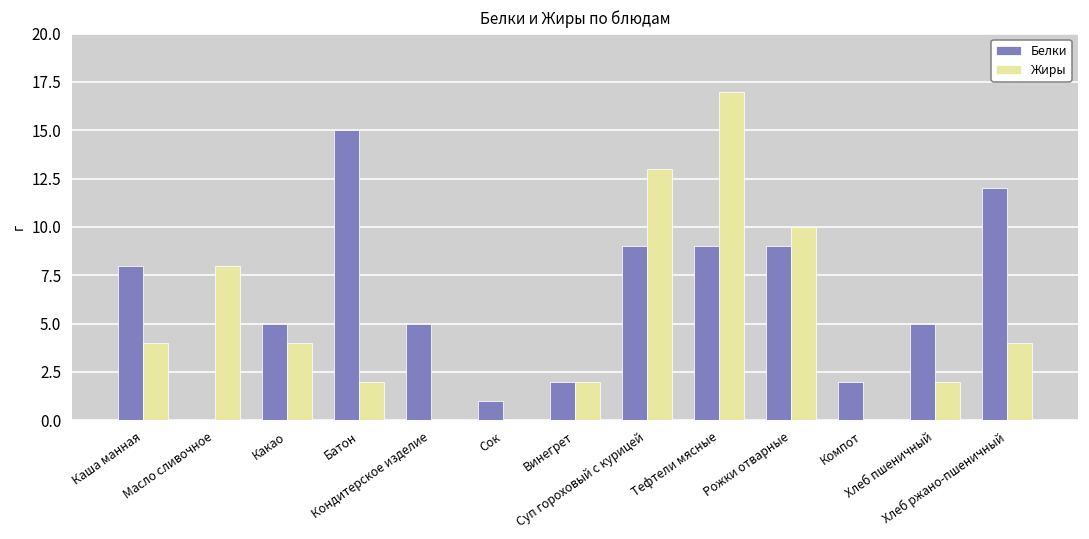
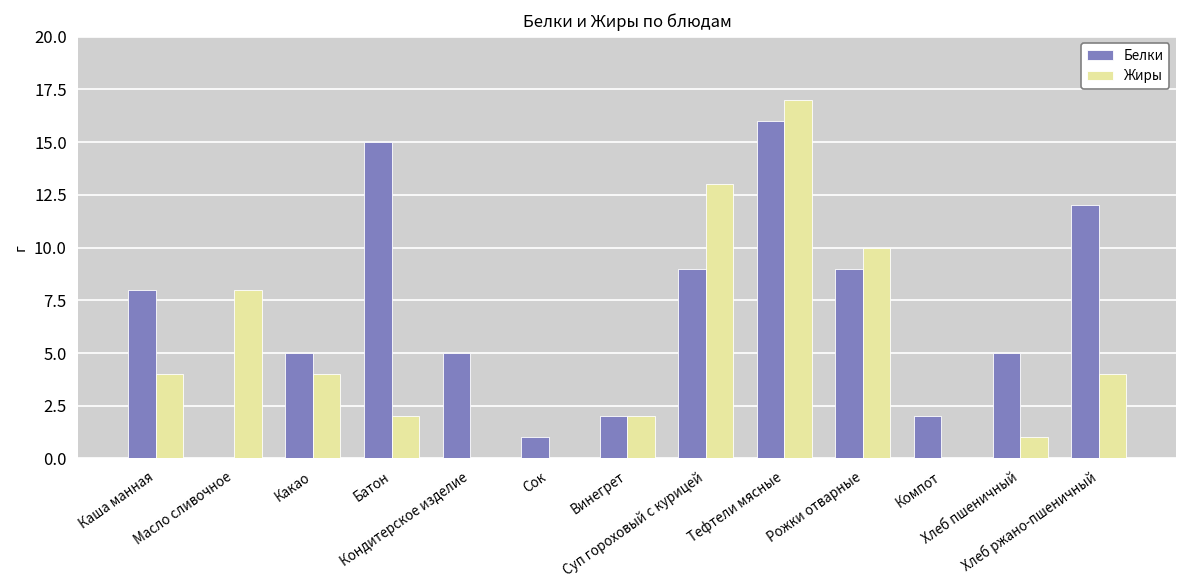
Белки, Тефтели мясные: 9 -> 16
Жиры, Хлеб пшеничный: 2 -> 1
